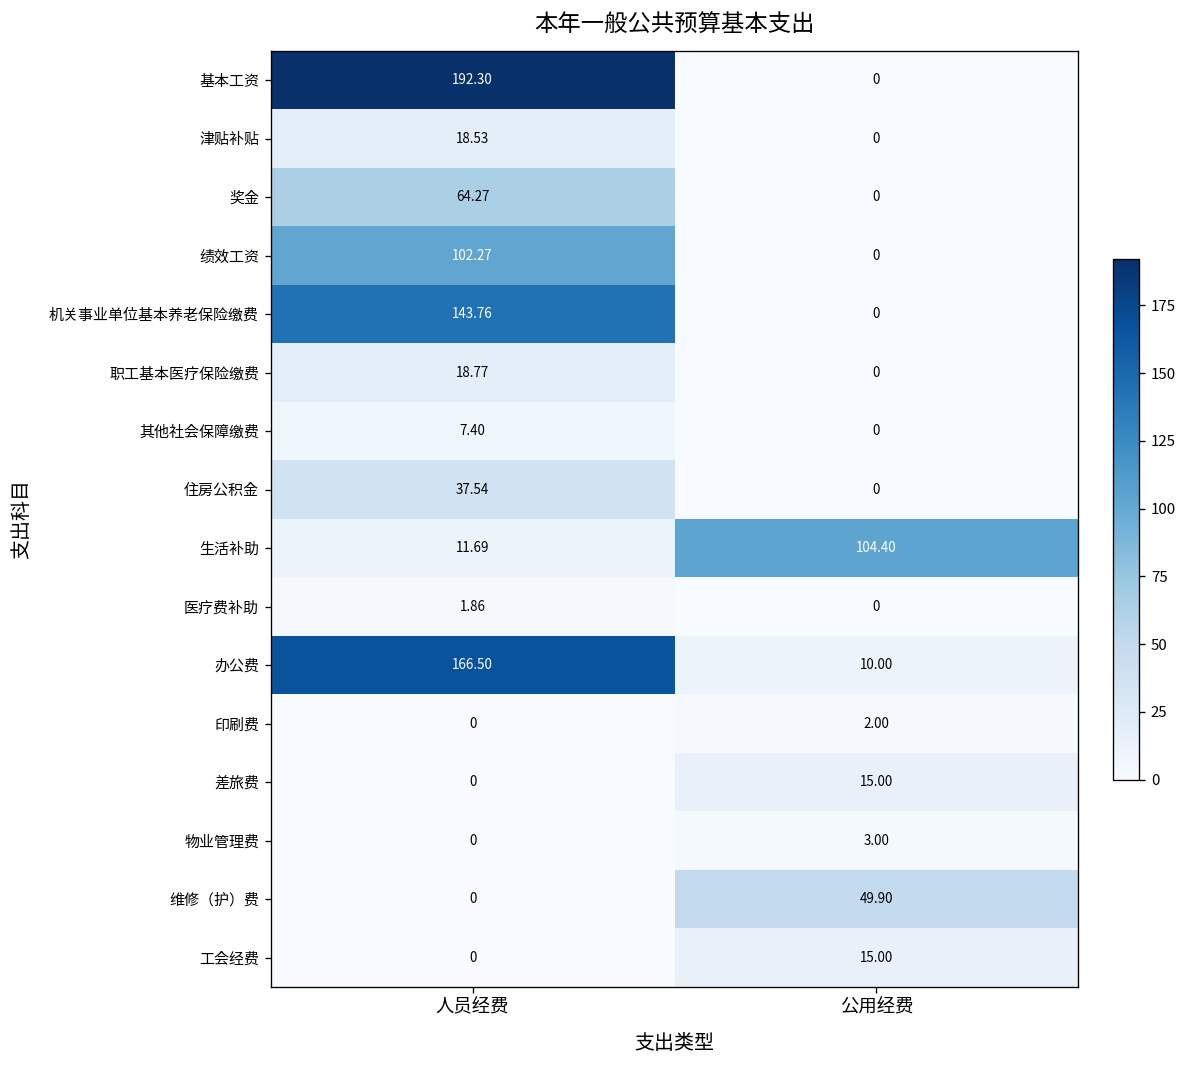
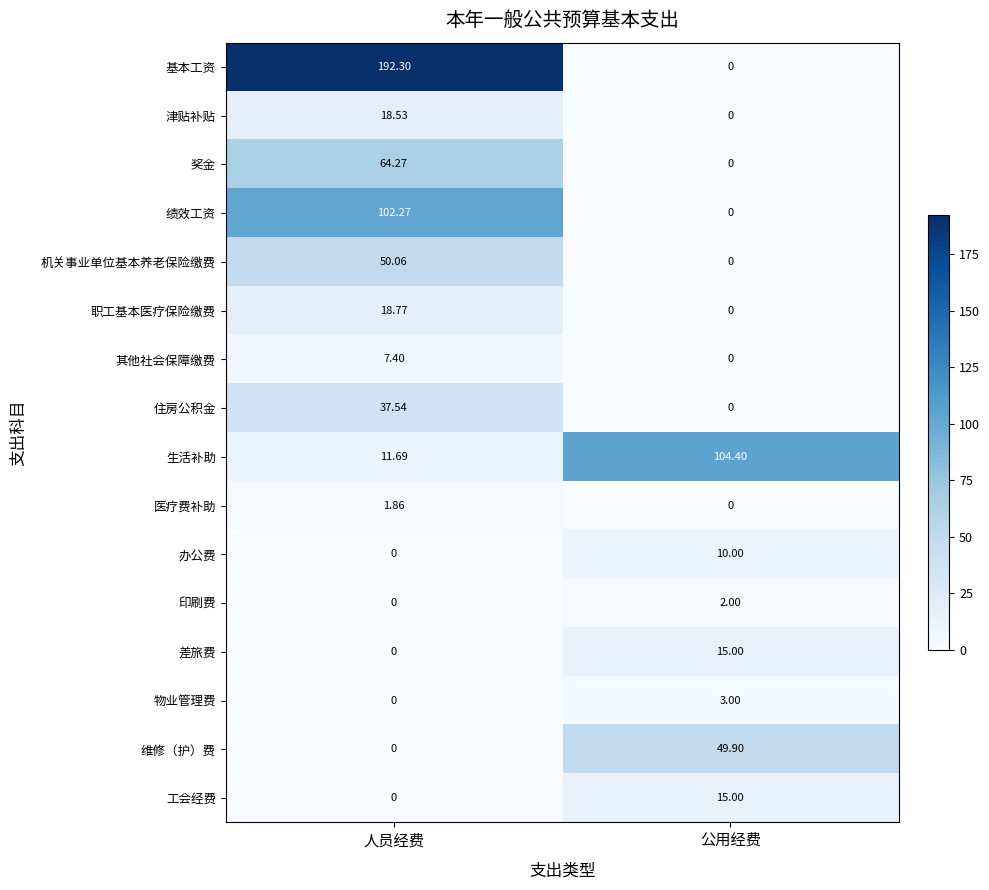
机关事业单位基本养老保险缴费, 人员经费: 143.76 -> 50.06
办公费, 人员经费: 166.50 -> 0
